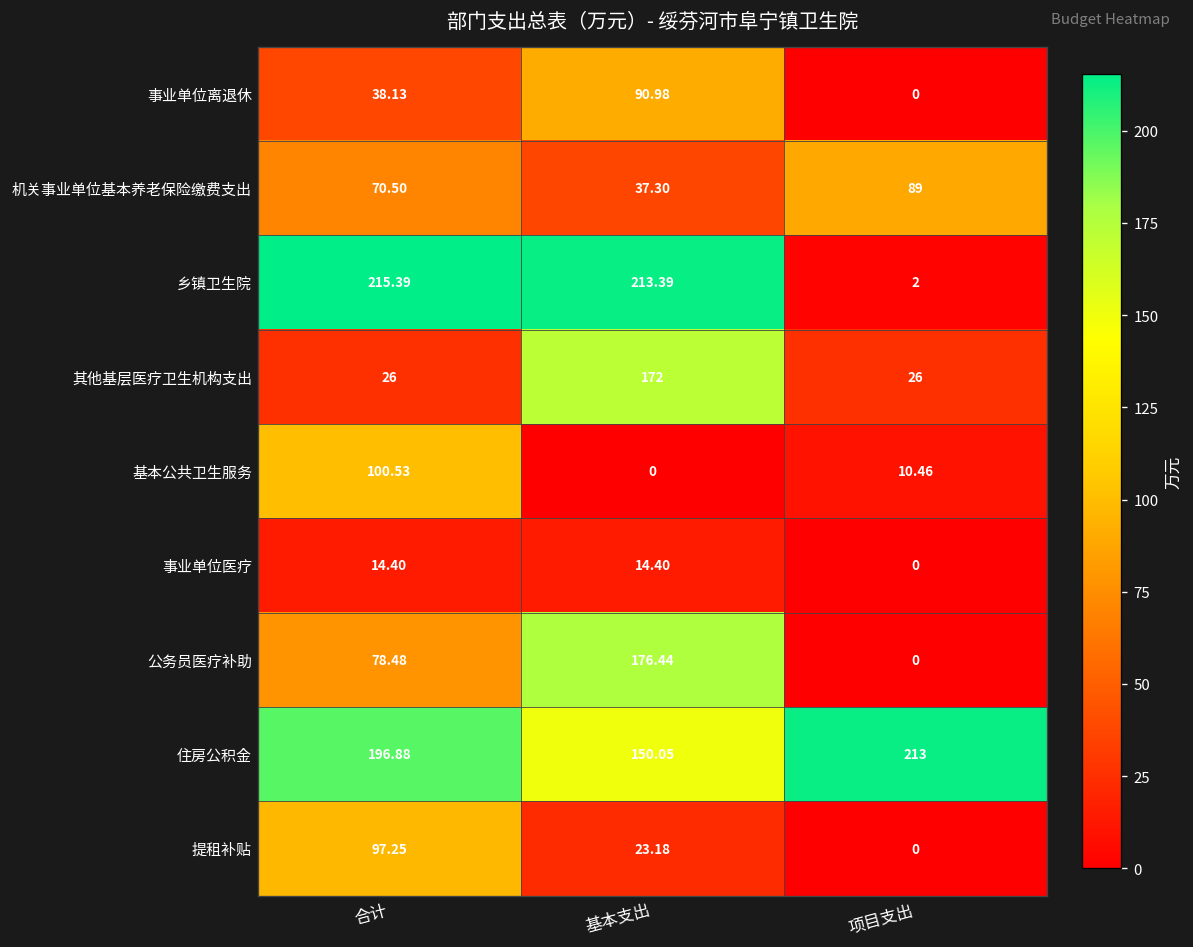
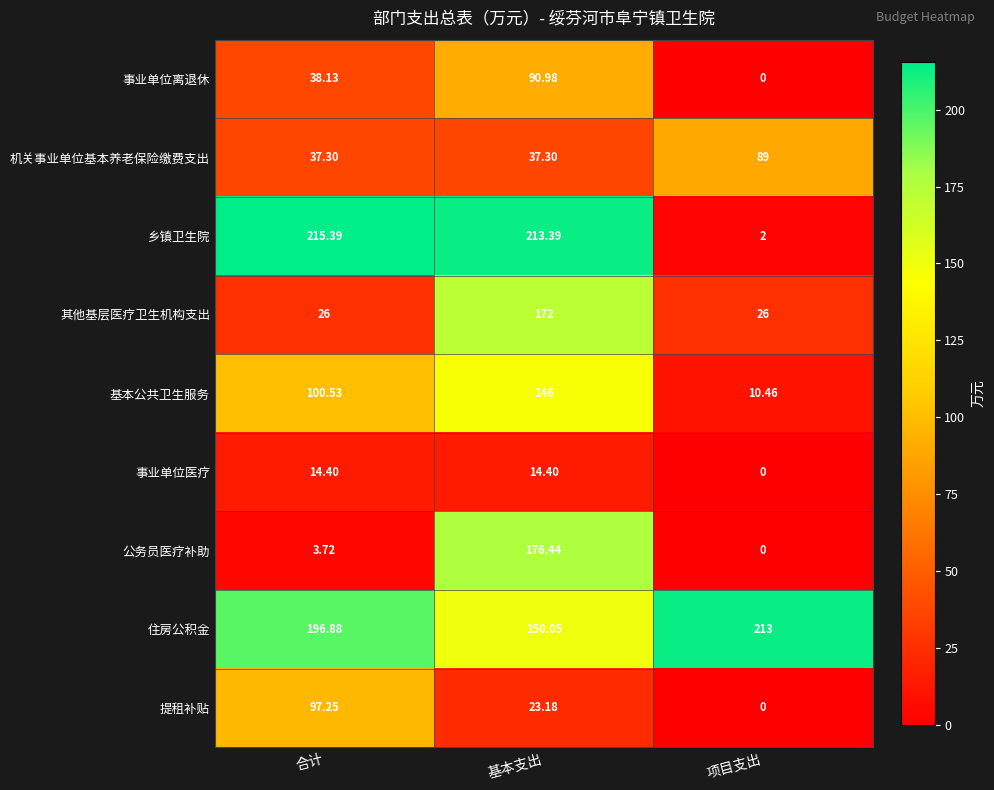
机关事业单位基本养老保险缴费支出, 合计: 70.50 -> 37.30
基本公共卫生服务, 基本支出: 0 -> 146
公务员医疗补助, 合计: 78.48 -> 3.72
